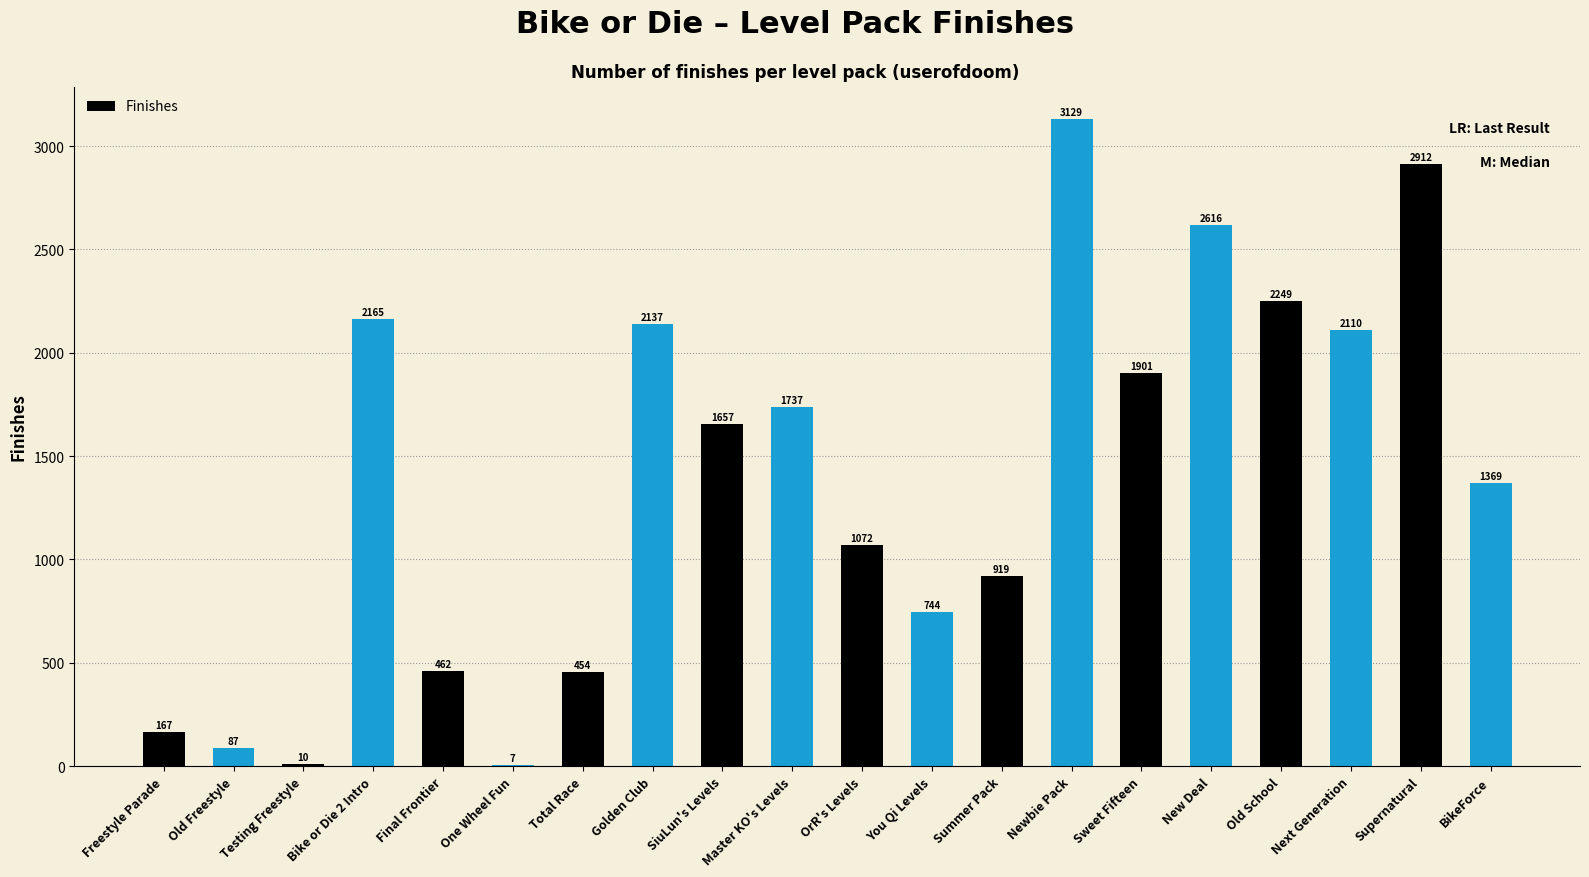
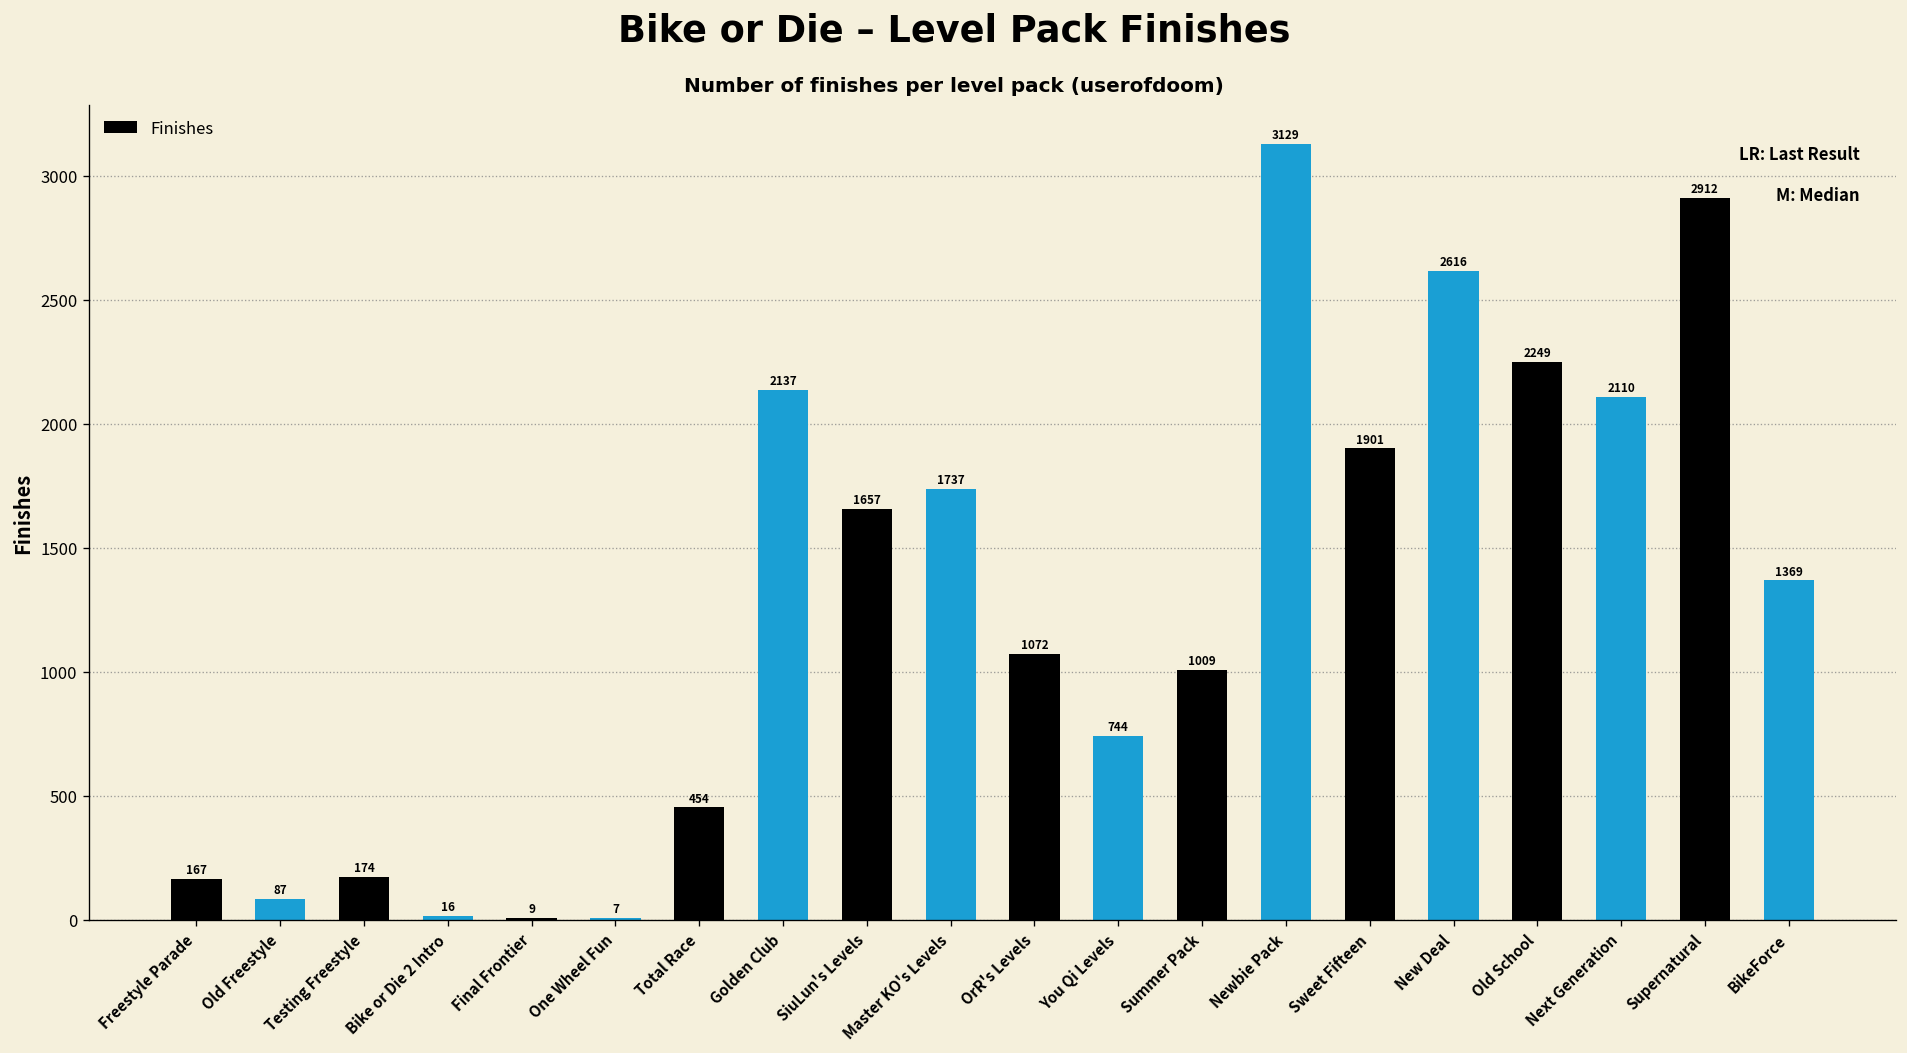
Testing Freestyle: 10 -> 174
Bike or Die 2 Intro: 2165 -> 16
Final Frontier: 462 -> 9
Summer Pack: 919 -> 1009
